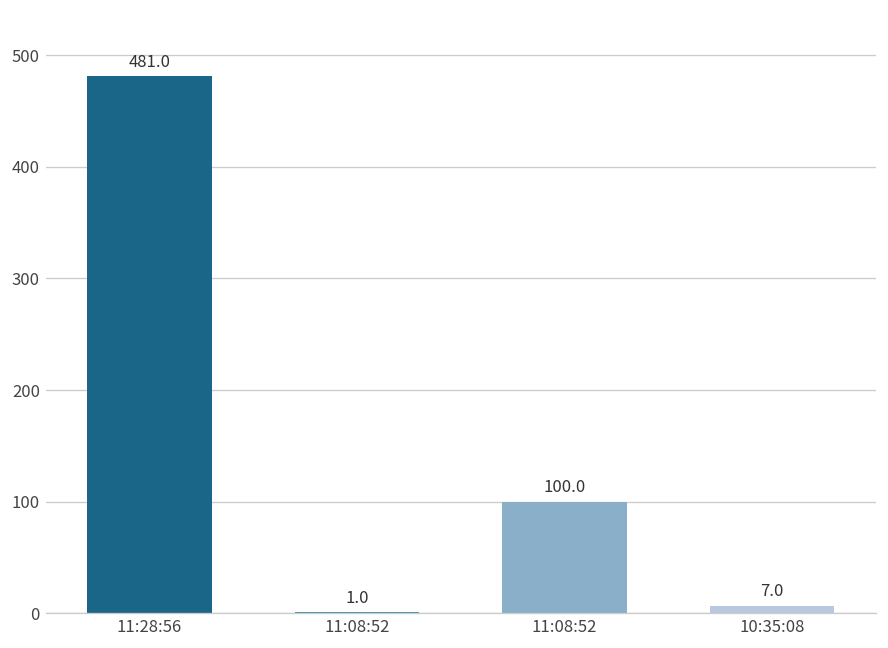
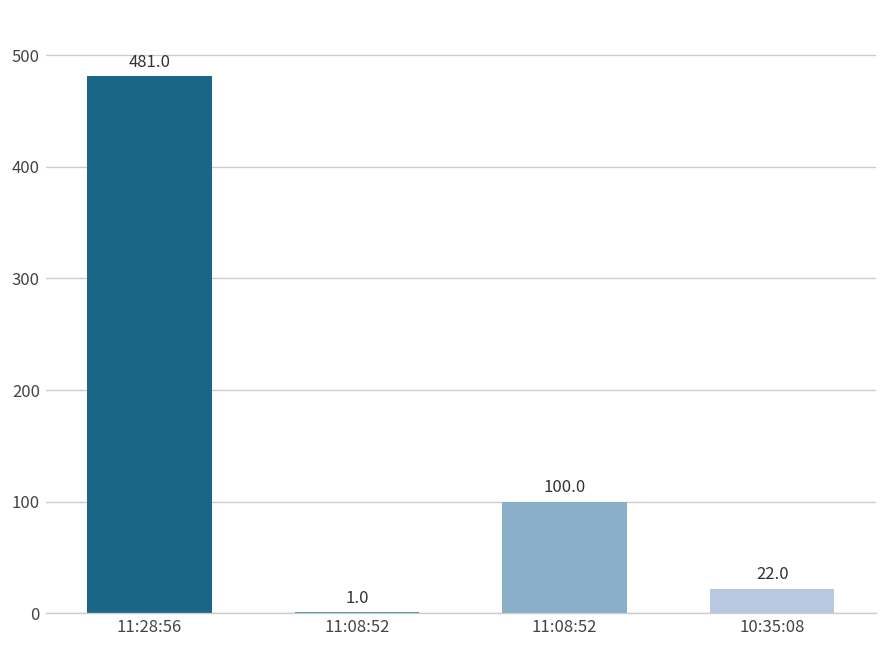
10:35:08: 7.0 -> 22.0
